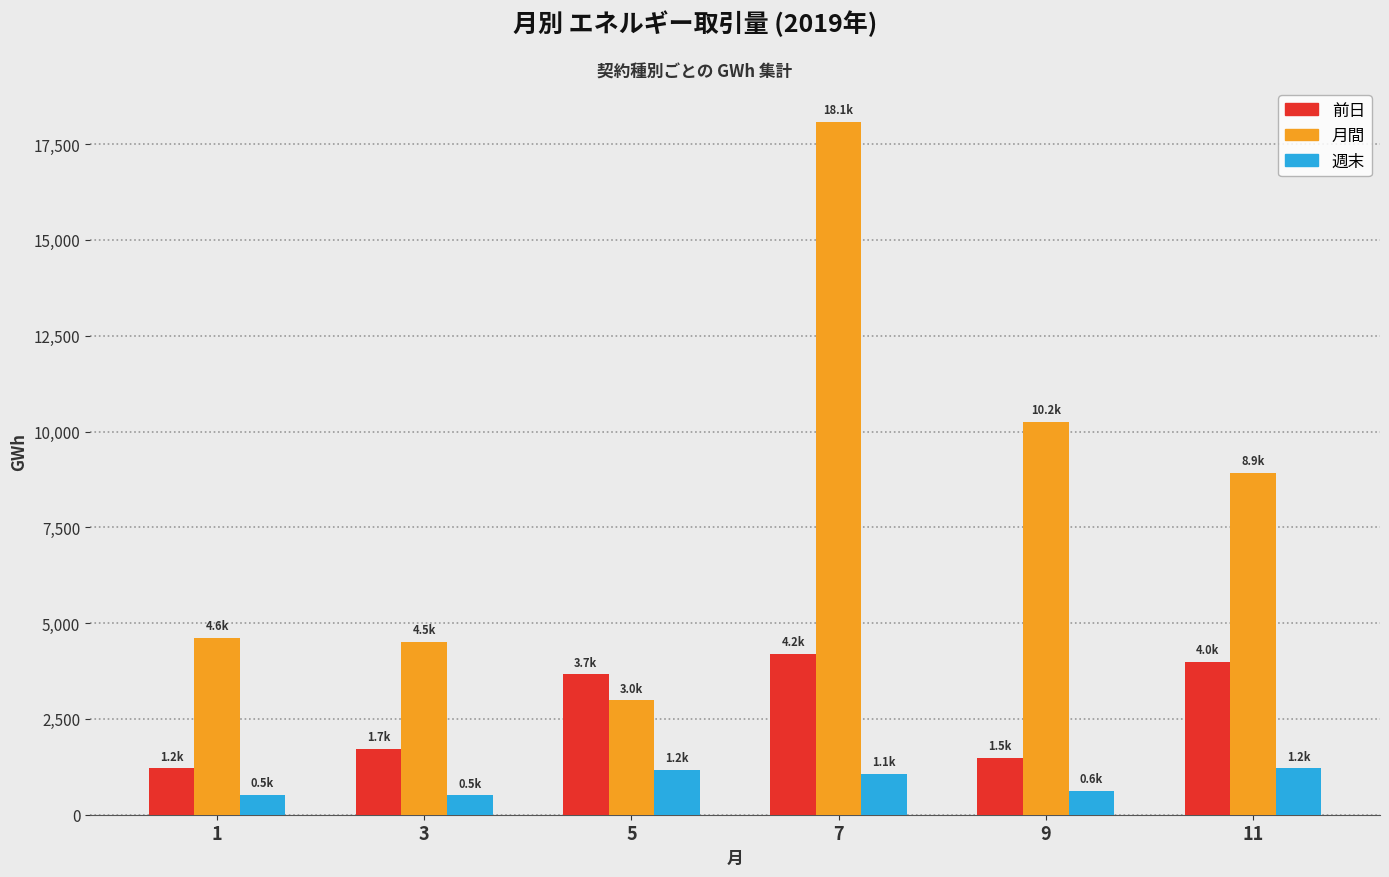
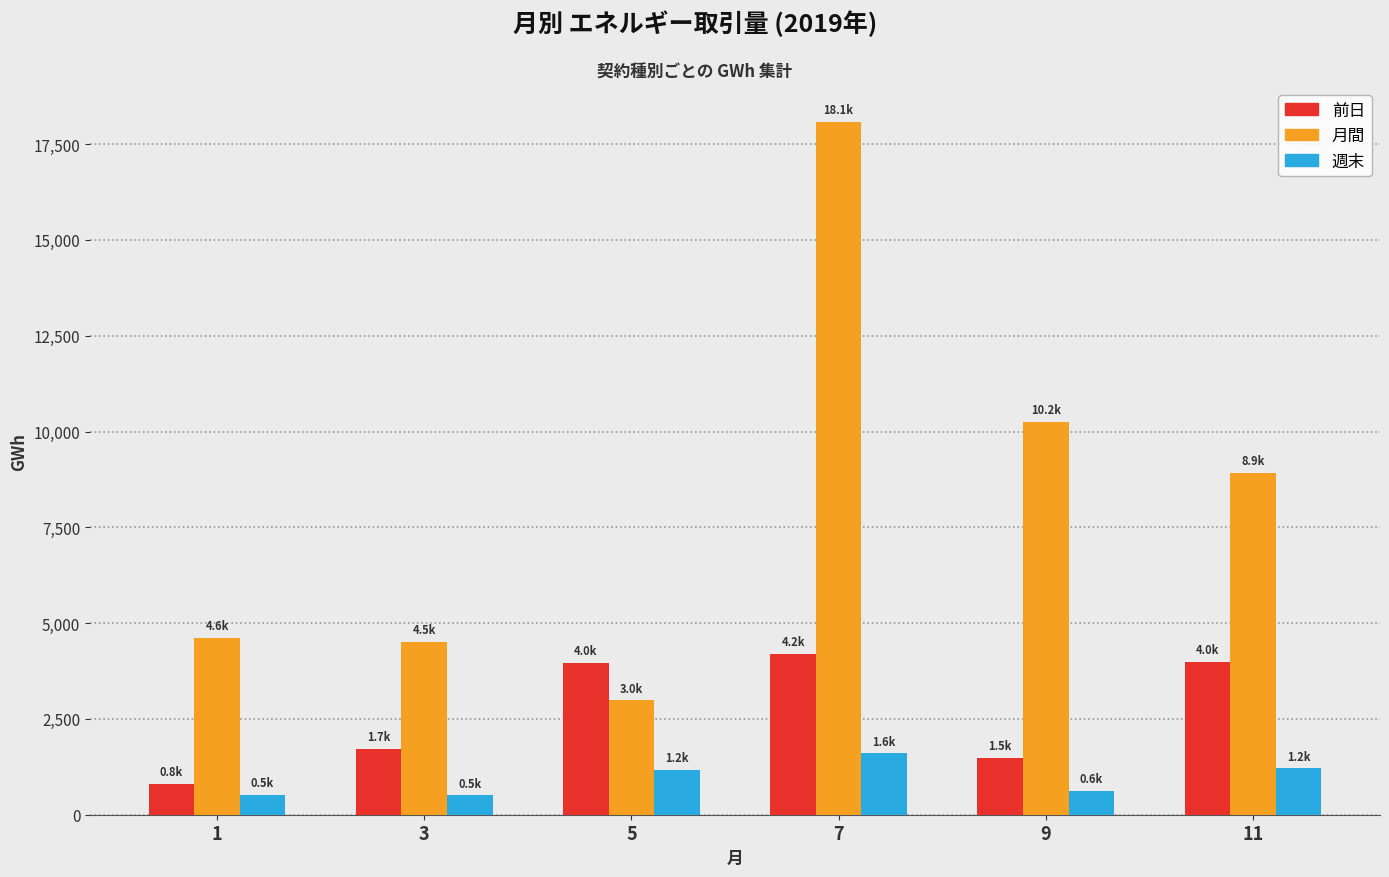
前日, 1: 1.2k -> 0.8k
前日, 5: 3.7k -> 4.0k
週末, 7: 1.1k -> 1.6k
